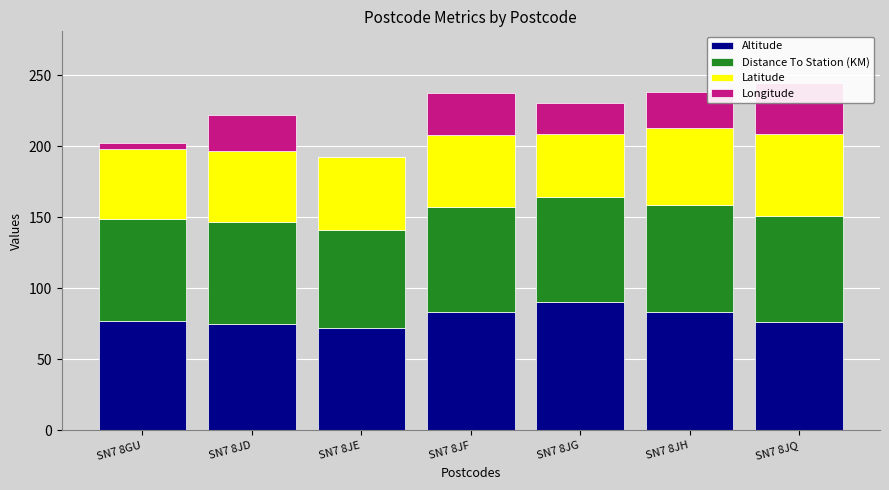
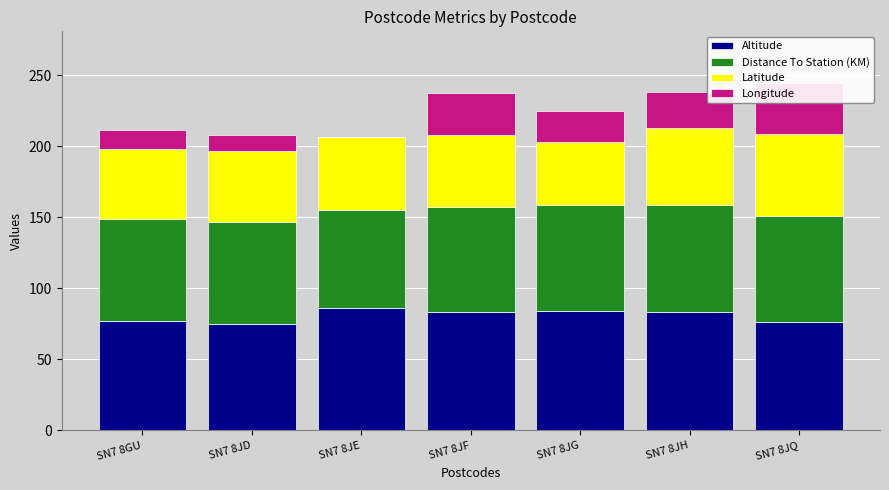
Longitude, SN7 8GU: 4 -> 13
Longitude, SN7 8JD: 25 -> 11
Altitude, SN7 8JE: 72 -> 86
Altitude, SN7 8JG: 90 -> 84
